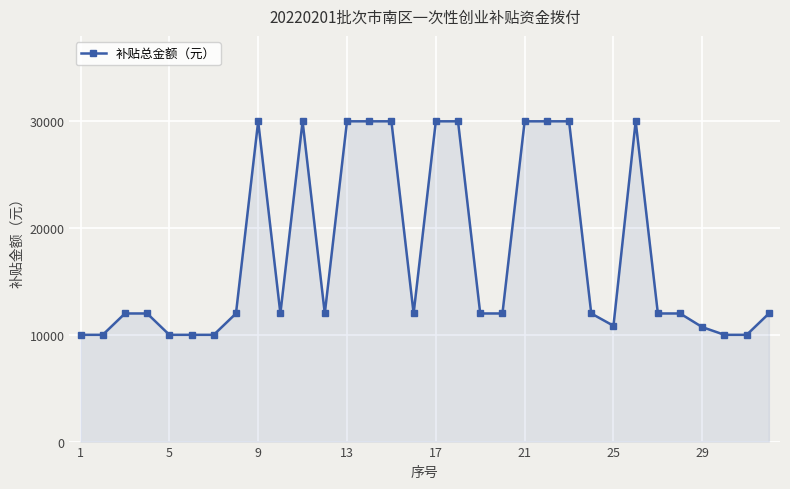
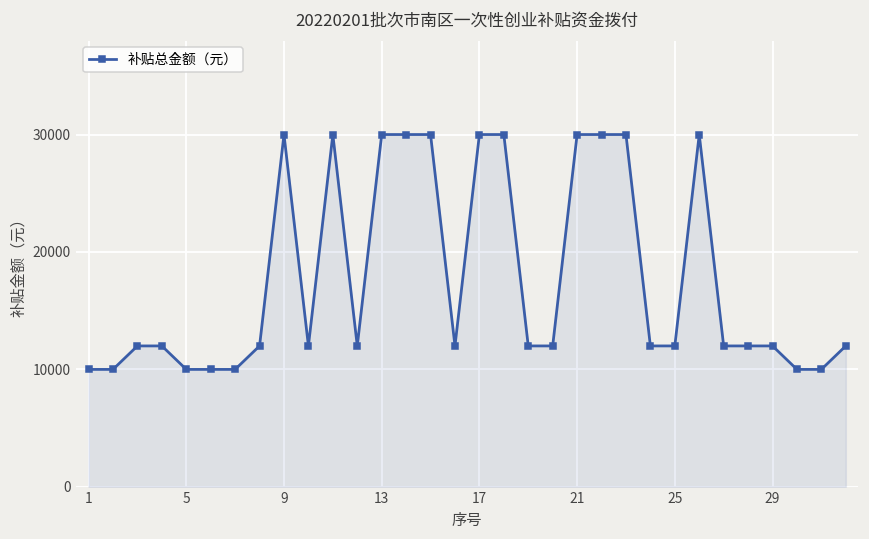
25: 10800 -> 12000
29: 10700 -> 12000
